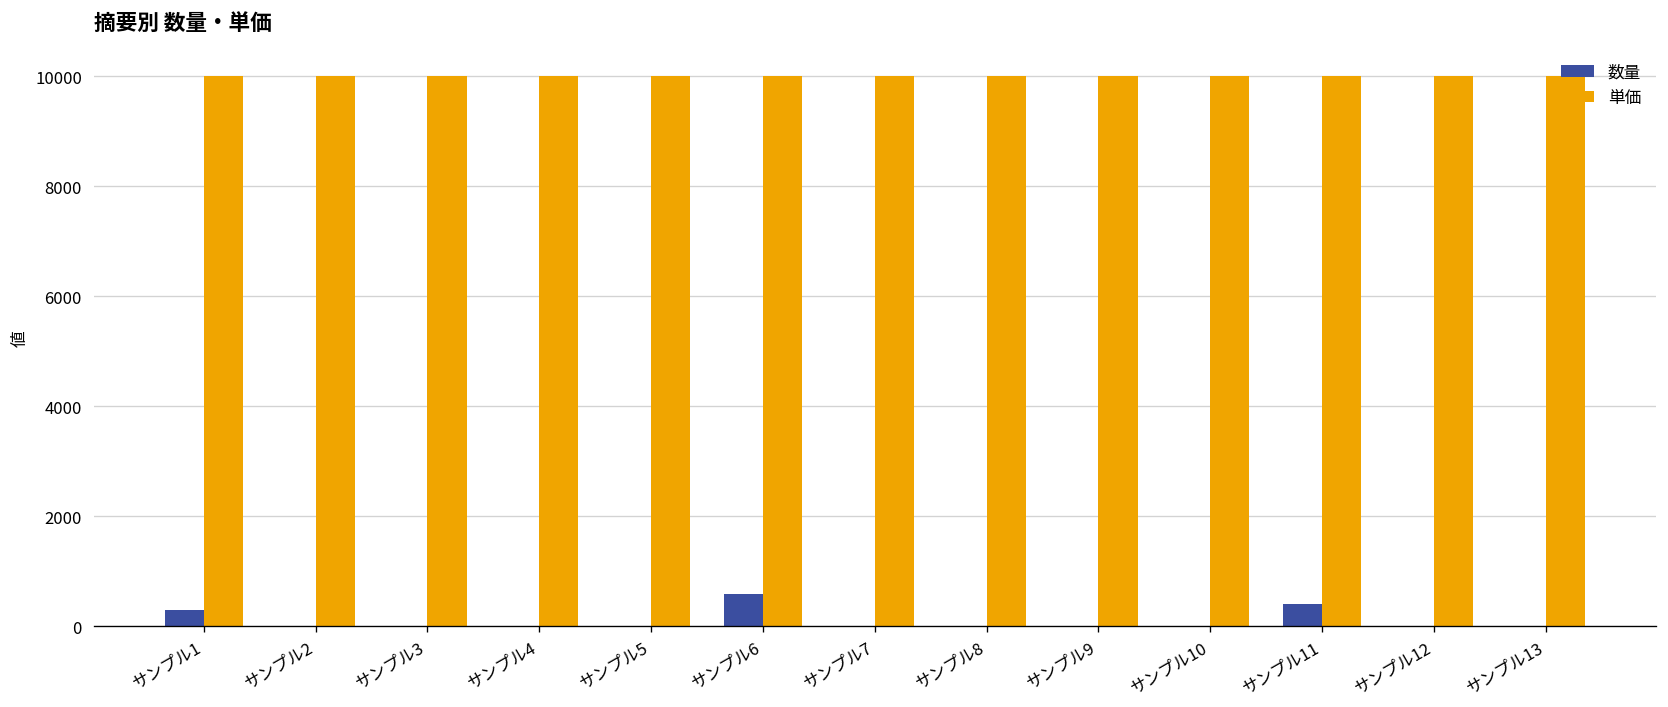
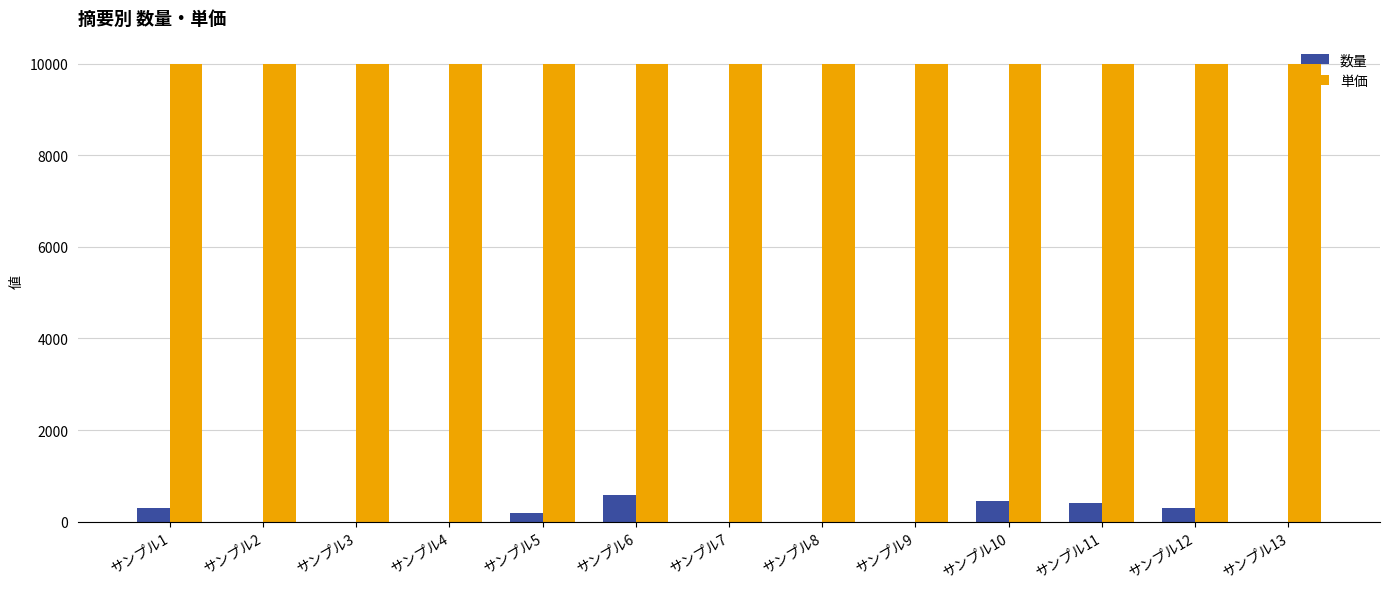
数量, サンプル5: 0 -> 200
数量, サンプル10: 0 -> 500
数量, サンプル12: 0 -> 300
